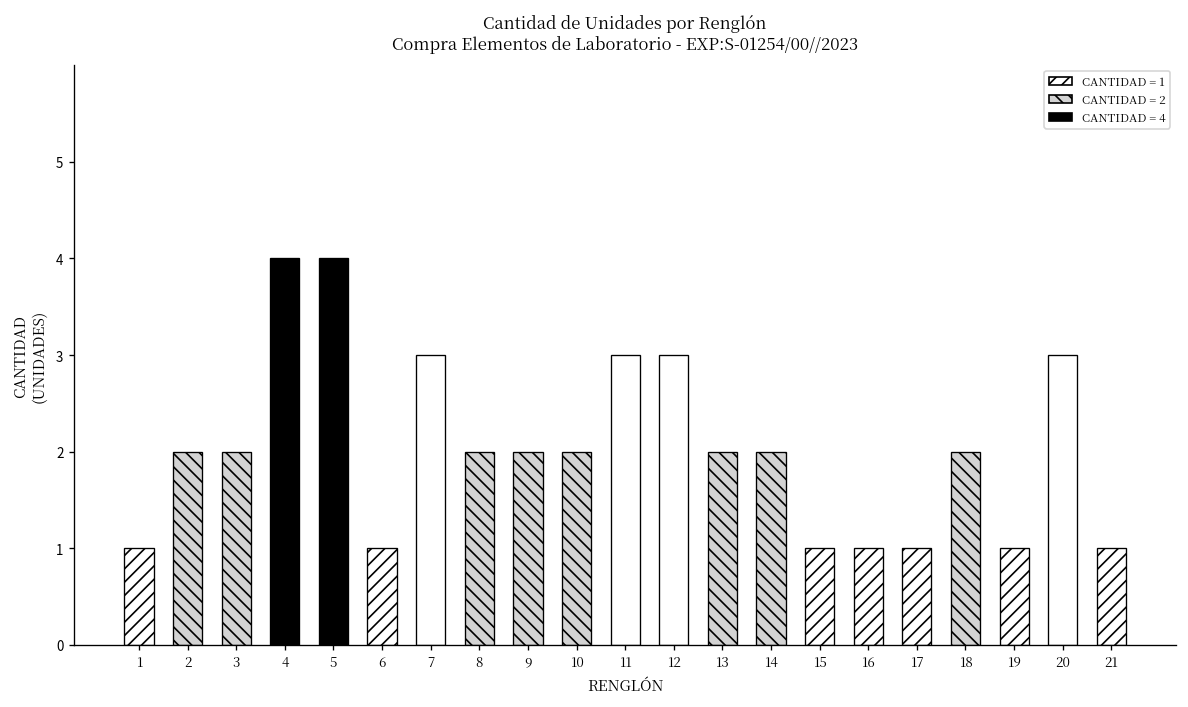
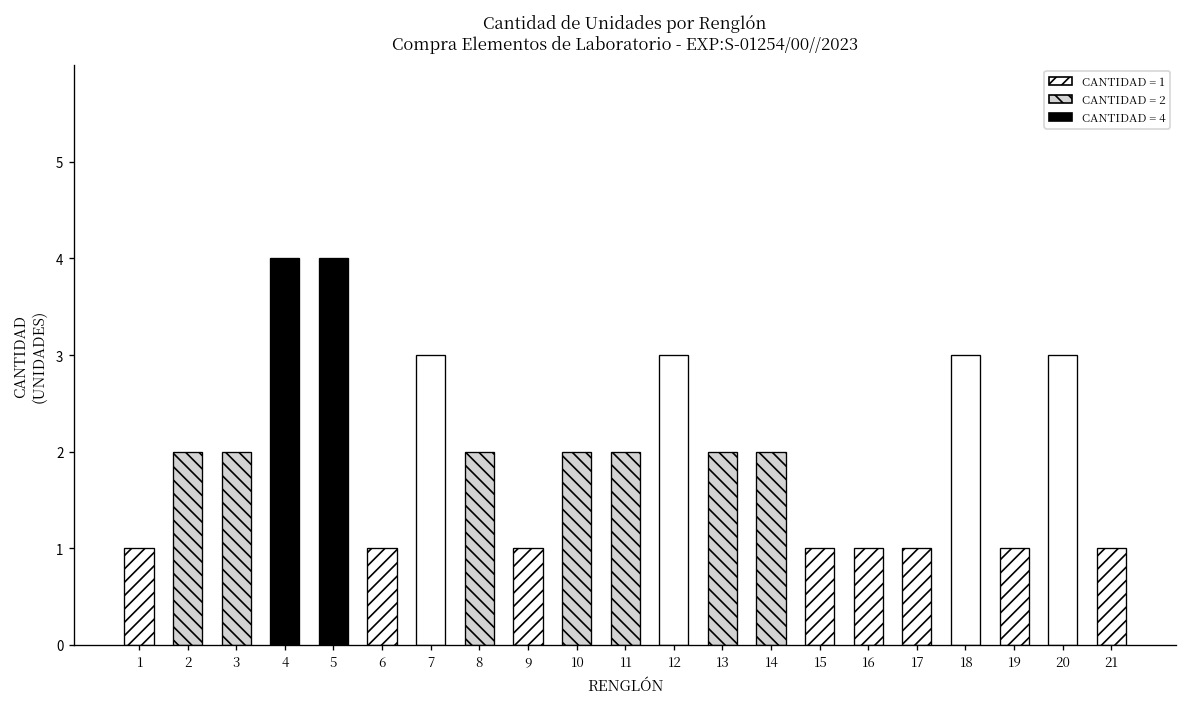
9: 2 -> 1
11: 3 -> 2
18: 2 -> 3
